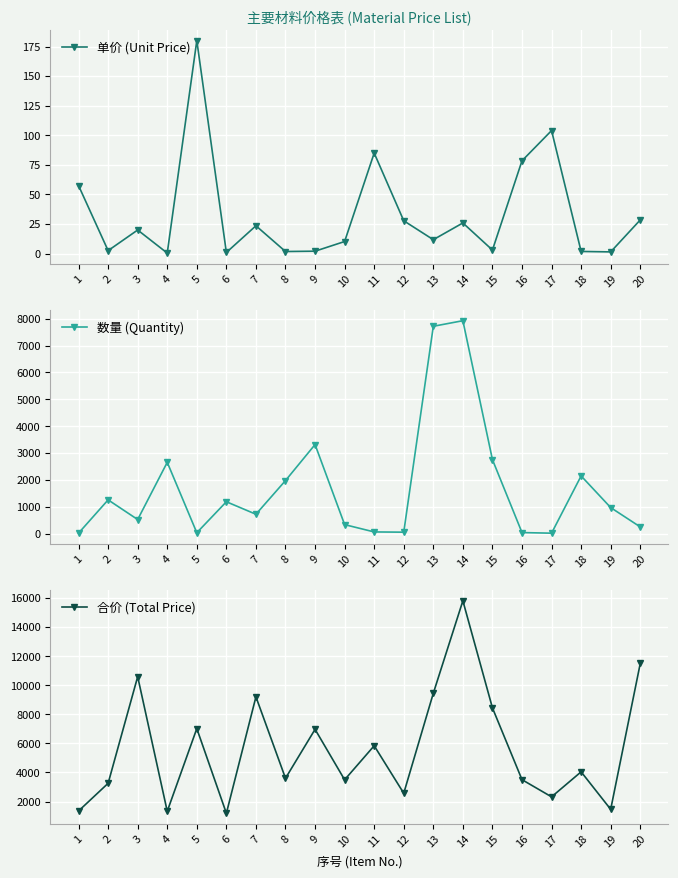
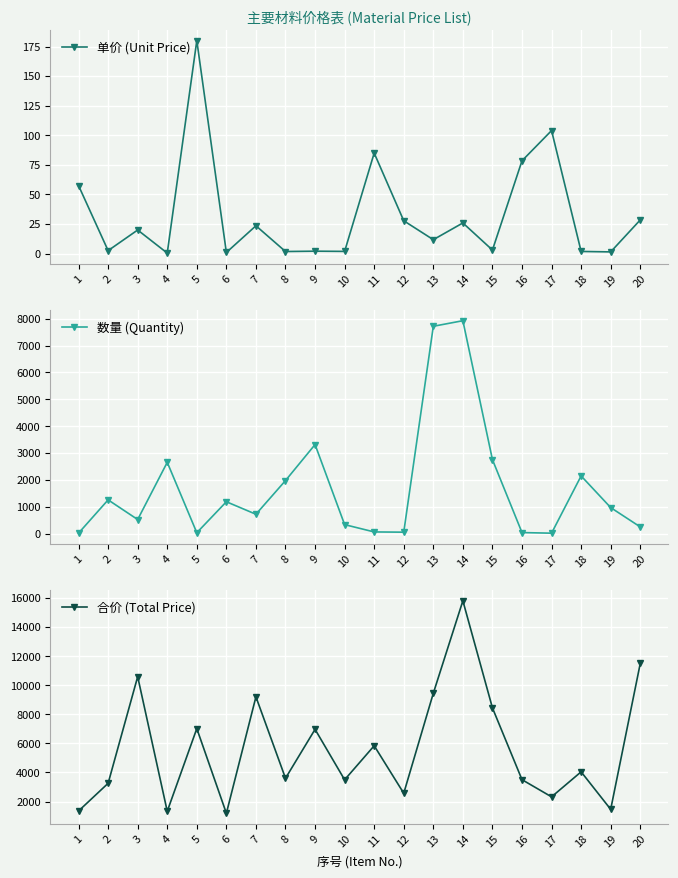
主要材料价格表 (Material Price List), 10: 10 -> 2
